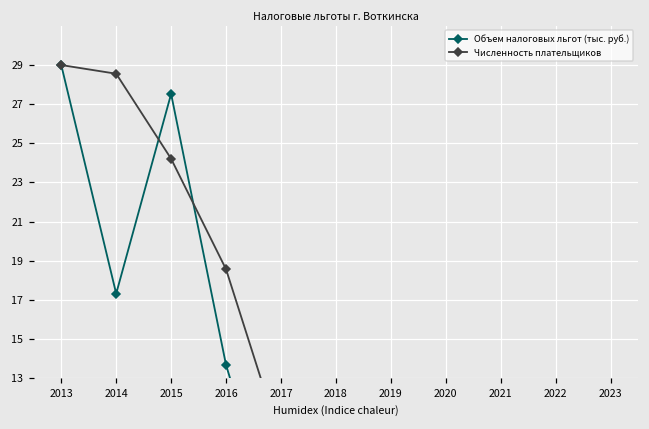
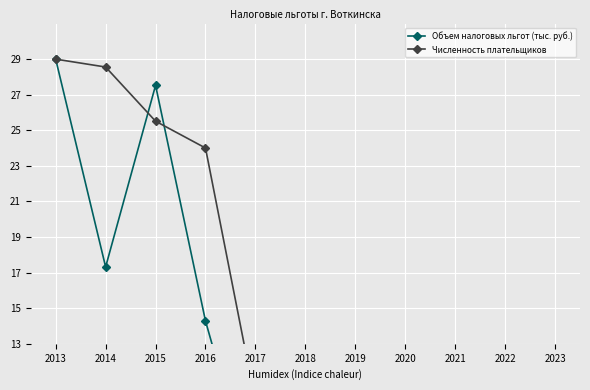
Численность плательщиков, 2015: 24.2 -> 25.5
Объем налоговых льгот (тыс. руб.), 2016: 13.7 -> 14.3
Численность плательщиков, 2016: 18.6 -> 24.0
